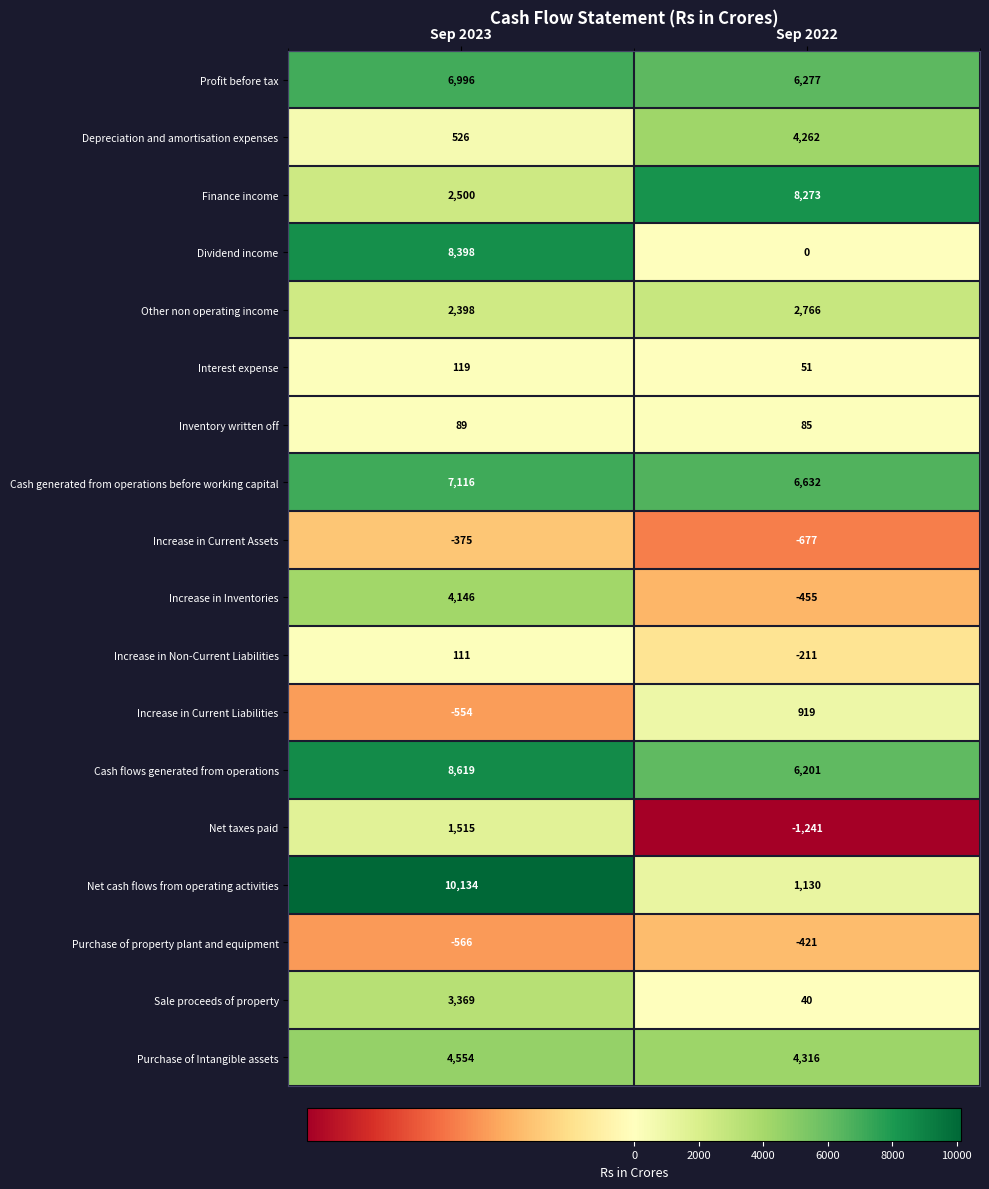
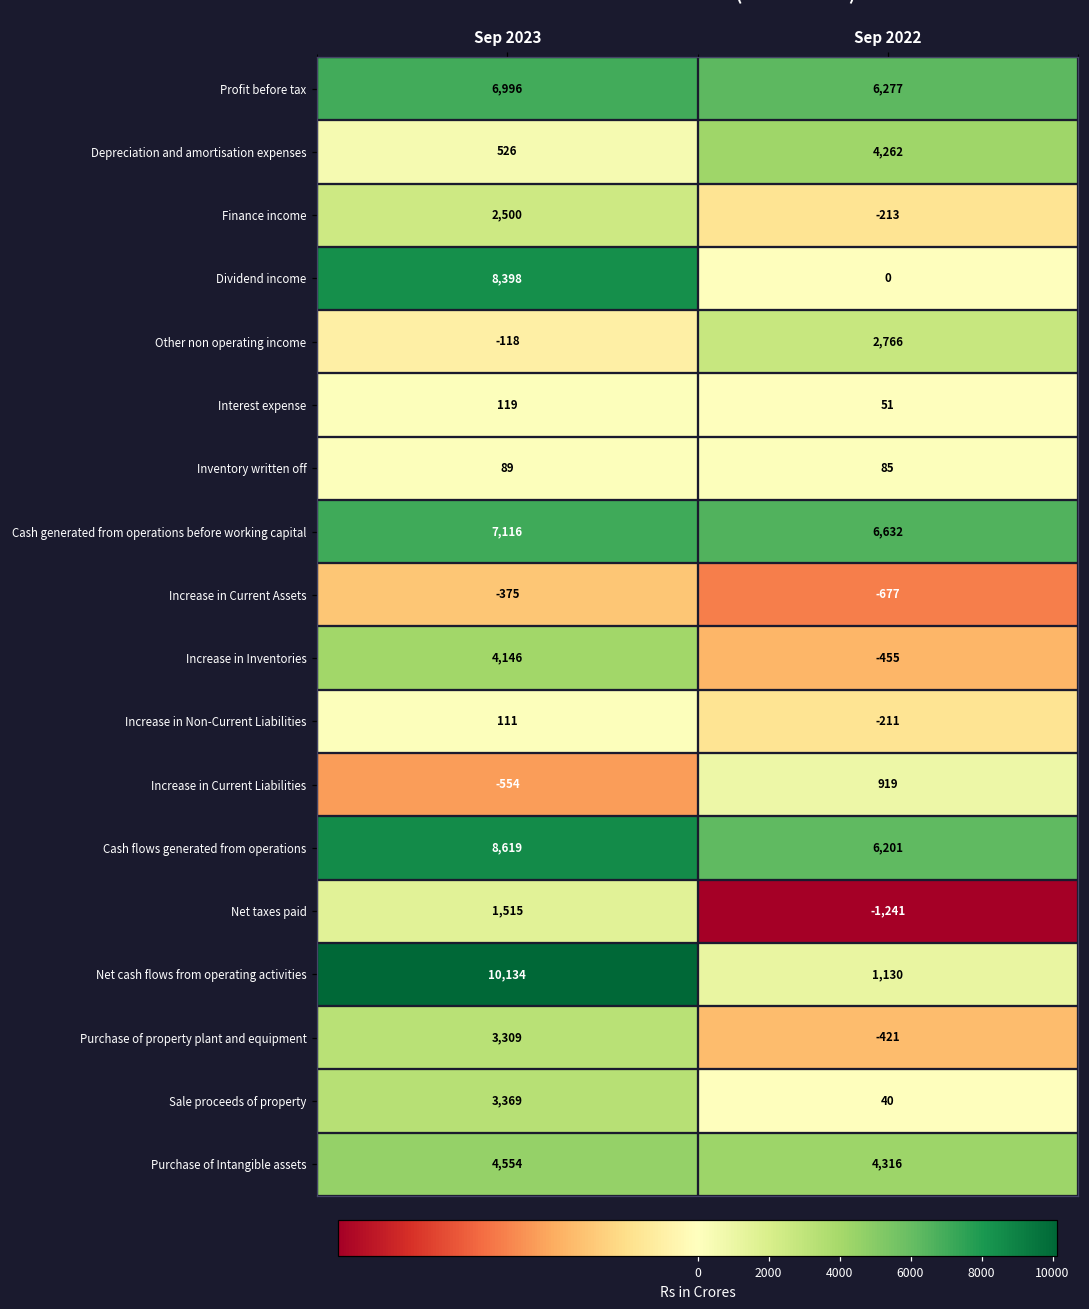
Finance income, Sep 2022: 8,273 -> -213
Other non operating income, Sep 2023: 2,398 -> -118
Purchase of property plant and equipment, Sep 2023: -566 -> 3,309
